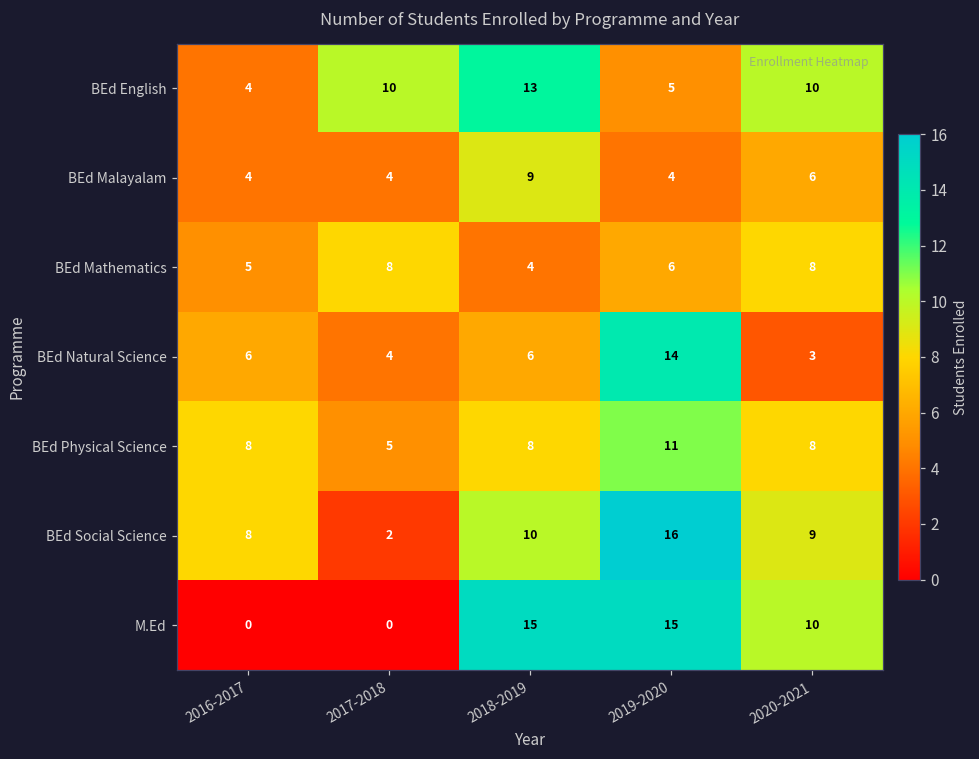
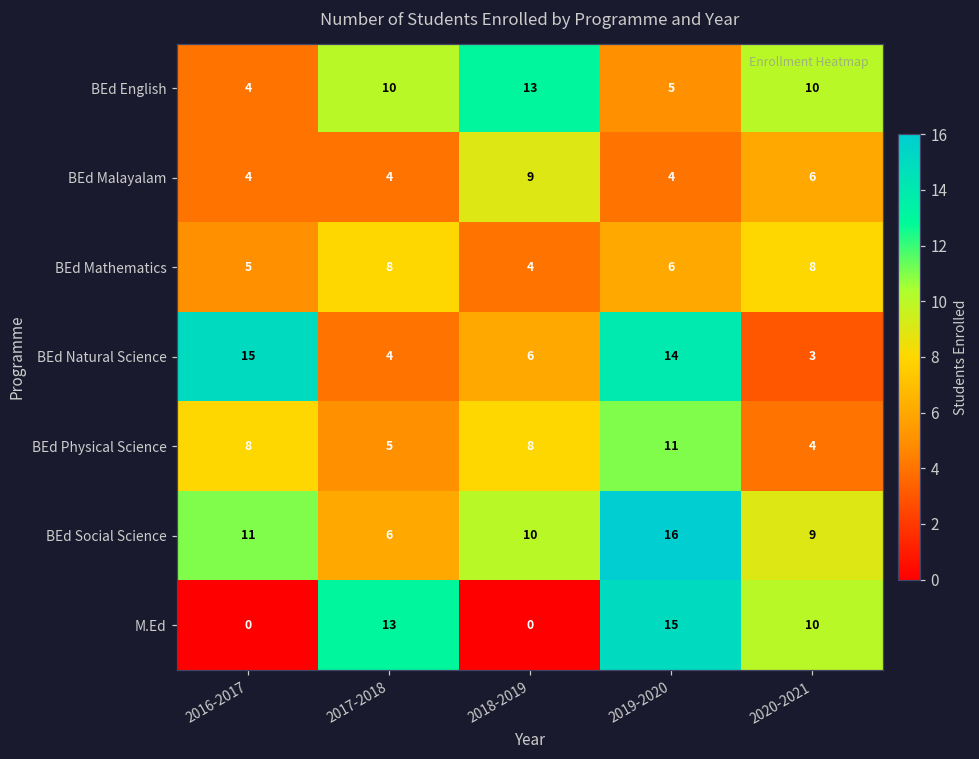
BEd Natural Science, 2016-2017: 6 -> 15
BEd Physical Science, 2020-2021: 8 -> 4
BEd Social Science, 2016-2017: 8 -> 11
BEd Social Science, 2017-2018: 2 -> 6
M.Ed, 2017-2018: 0 -> 13
M.Ed, 2018-2019: 15 -> 0
